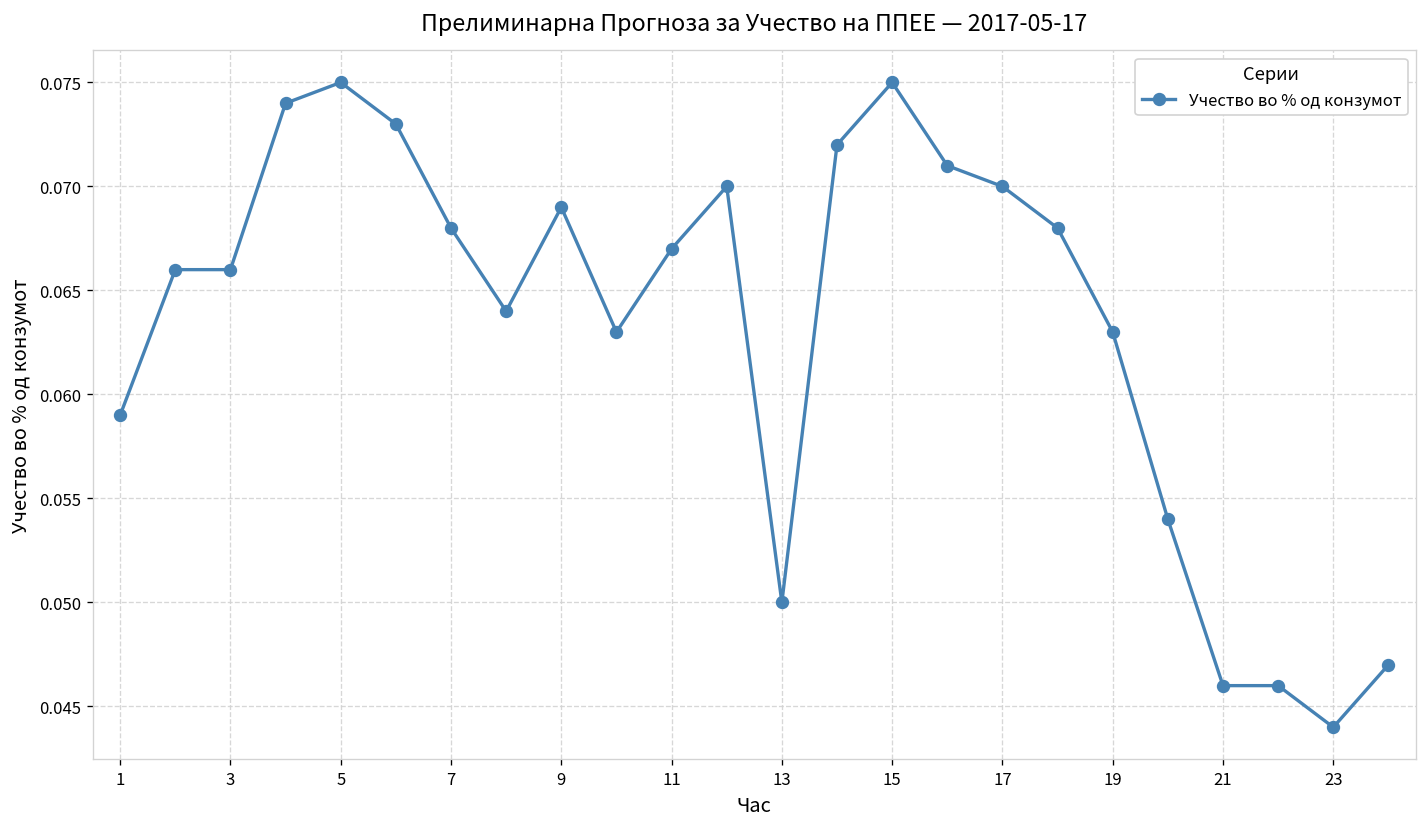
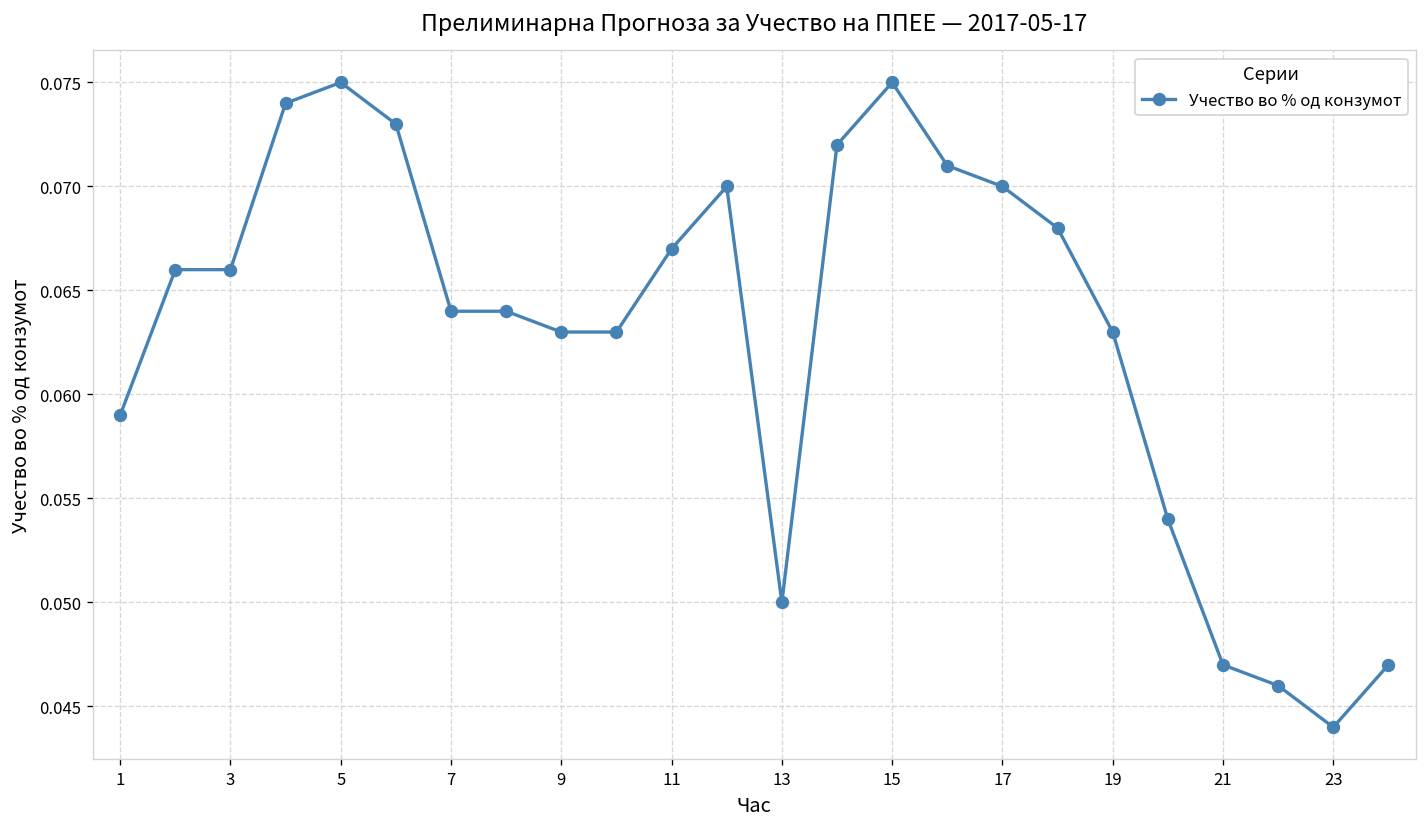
7: 0.068 -> 0.064
9: 0.069 -> 0.063
21: 0.046 -> 0.047
